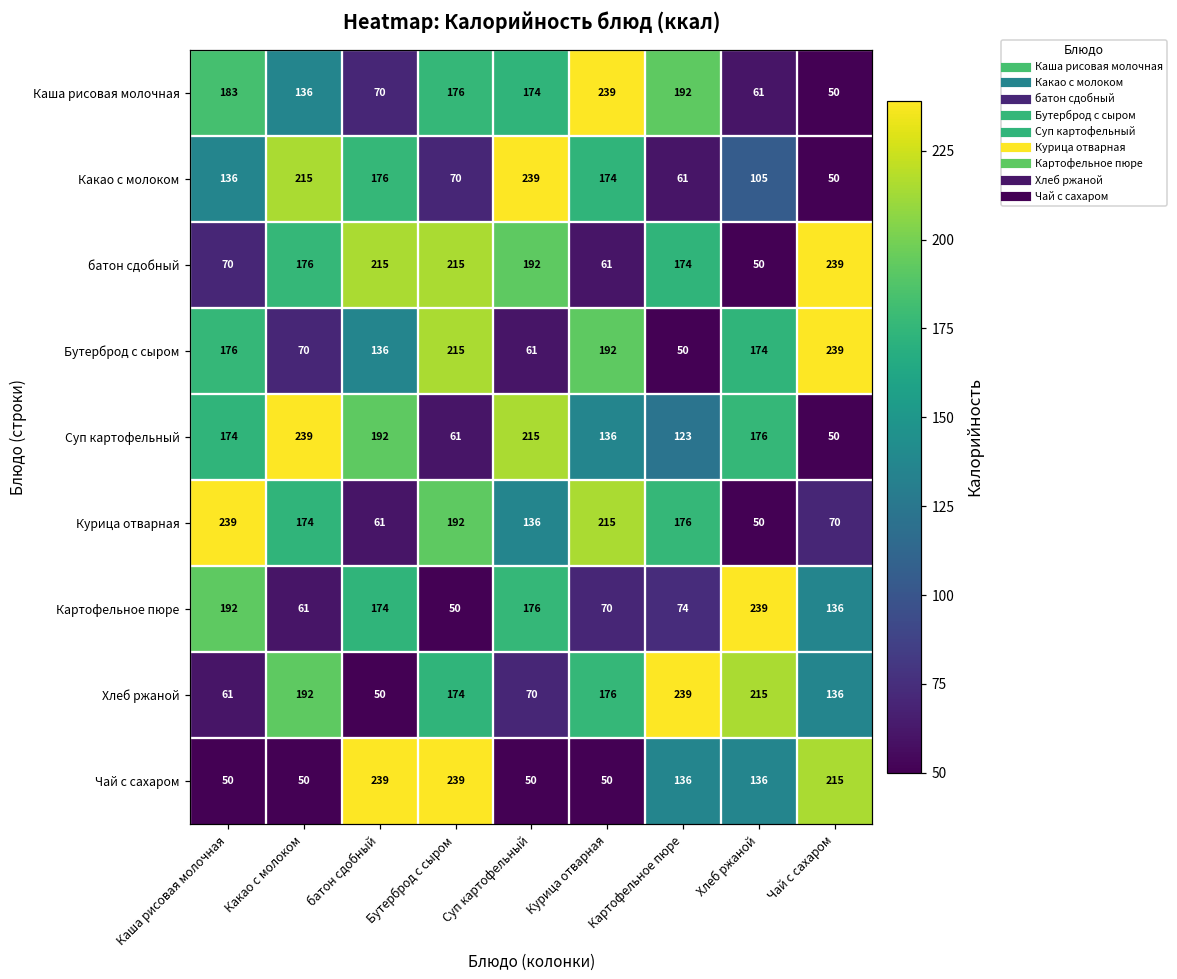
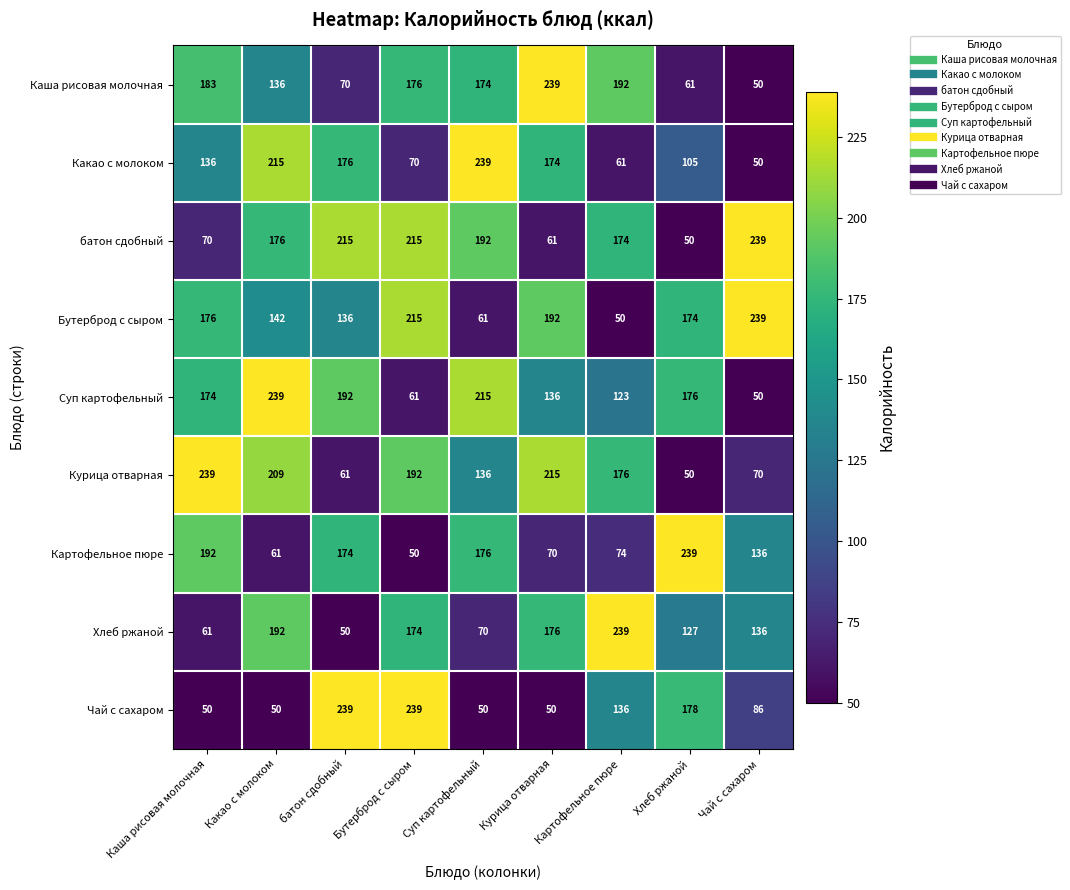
Бутерброд с сыром, Какао с молоком: 70 -> 142
Курица отварная, Какао с молоком: 174 -> 209
Хлеб ржаной, Хлеб ржаной: 215 -> 127
Чай с сахаром, Хлеб ржаной: 136 -> 178
Чай с сахаром, Чай с сахаром: 215 -> 86
